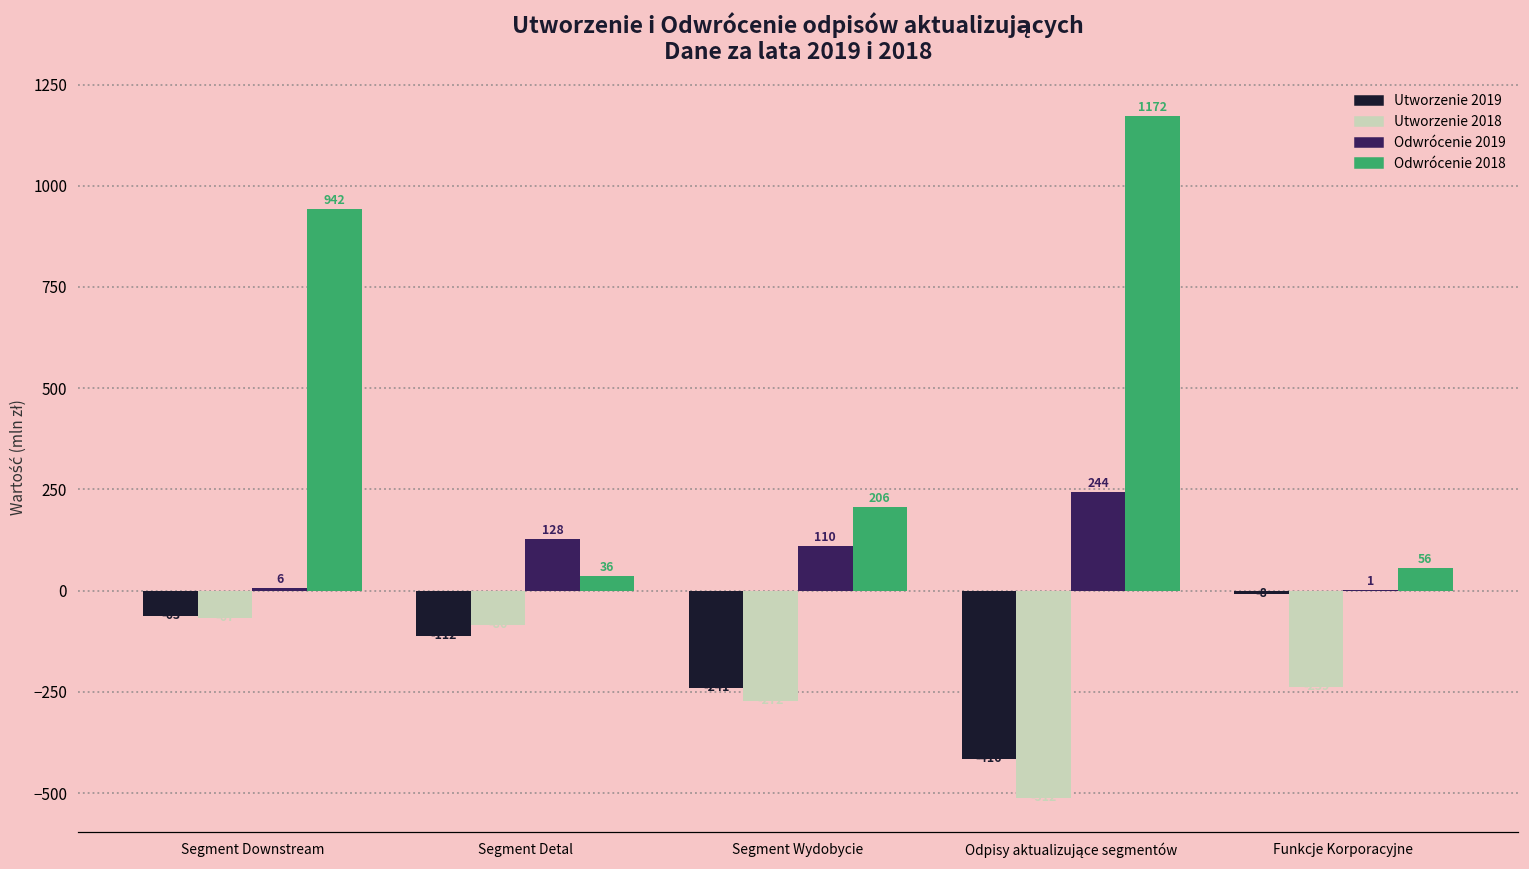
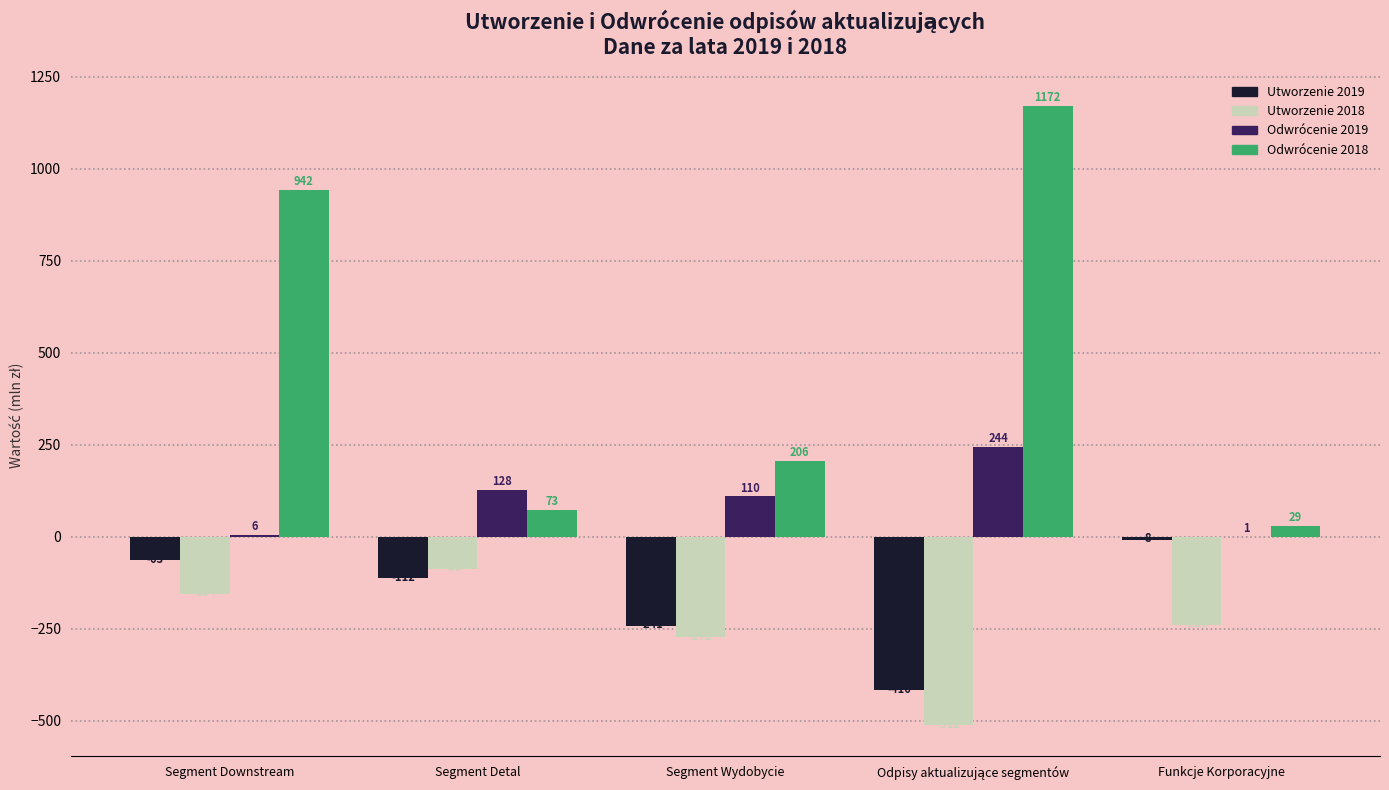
Utworzenie 2018, Segment Downstream: -70 -> -150
Odwrócenie 2018, Segment Detal: 36 -> 73
Odwrócenie 2018, Funkcje Korporacyjne: 56 -> 29
